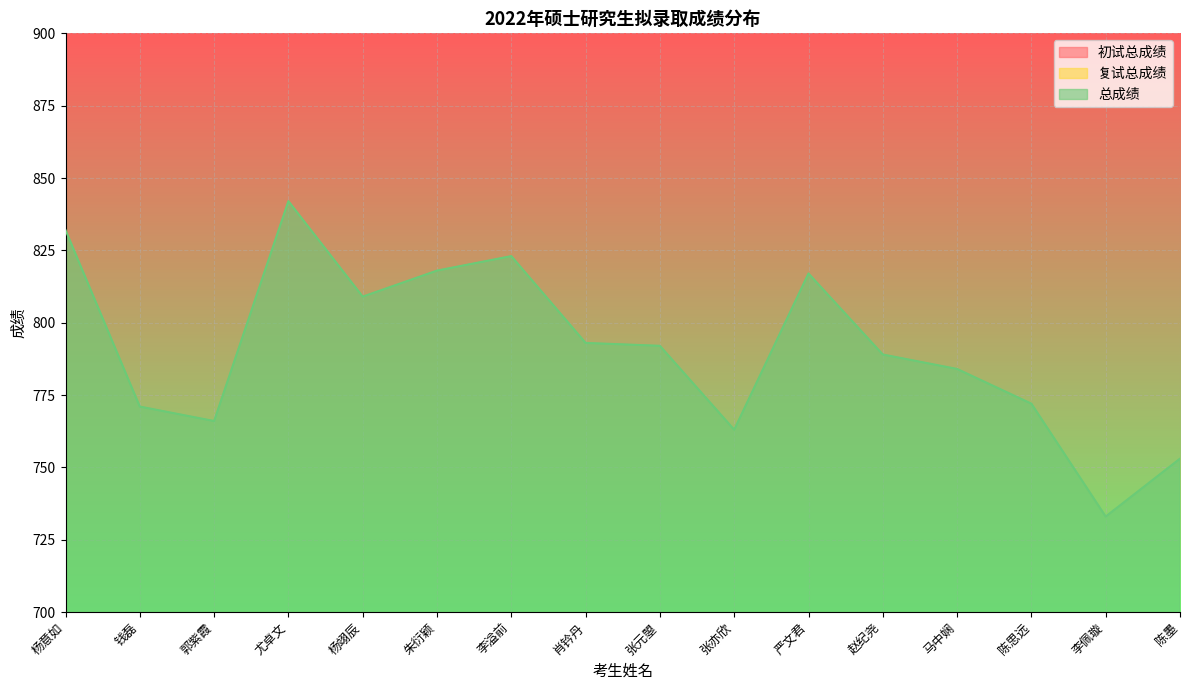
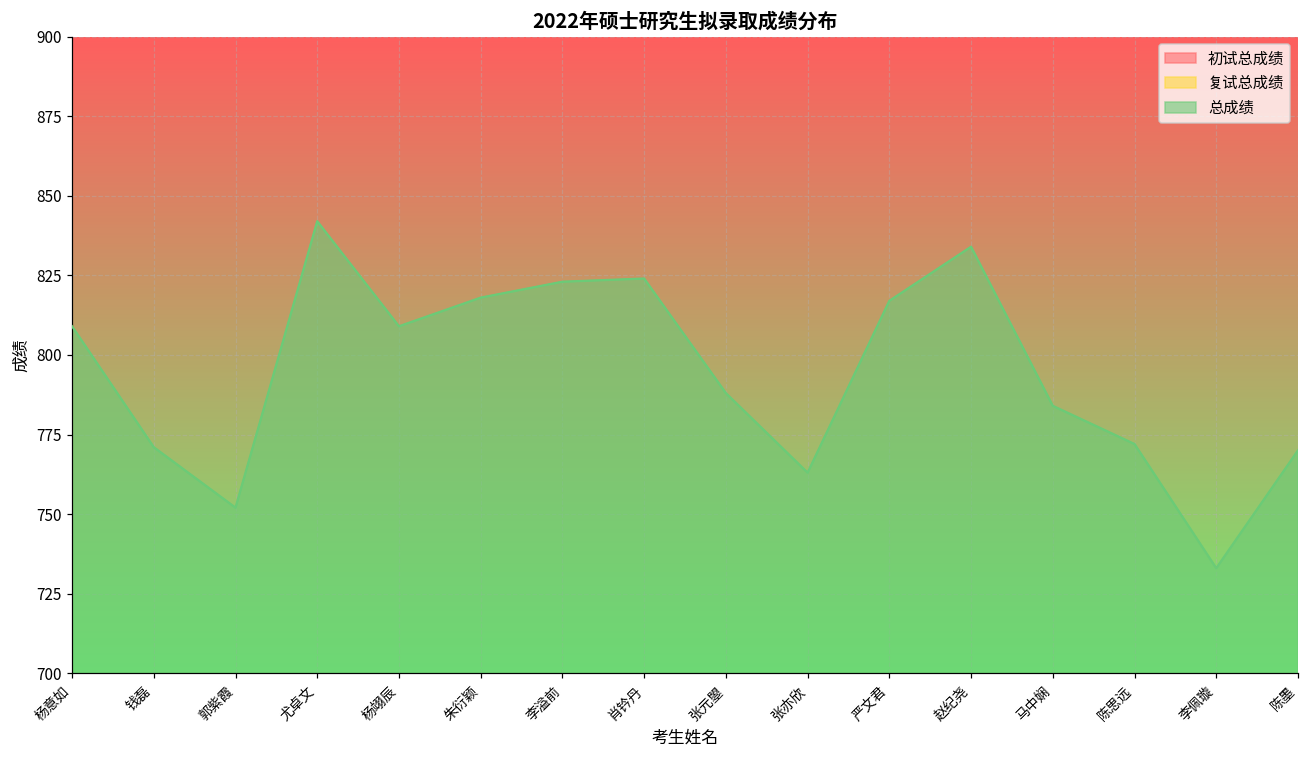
总成绩, 杨意如: 832 -> 809
总成绩, 郭紫霞: 766 -> 752
总成绩, 肖钤丹: 793 -> 824
总成绩, 张元曌: 792 -> 788
总成绩, 赵纪尧: 789 -> 834
总成绩, 陈墨: 753 -> 770
